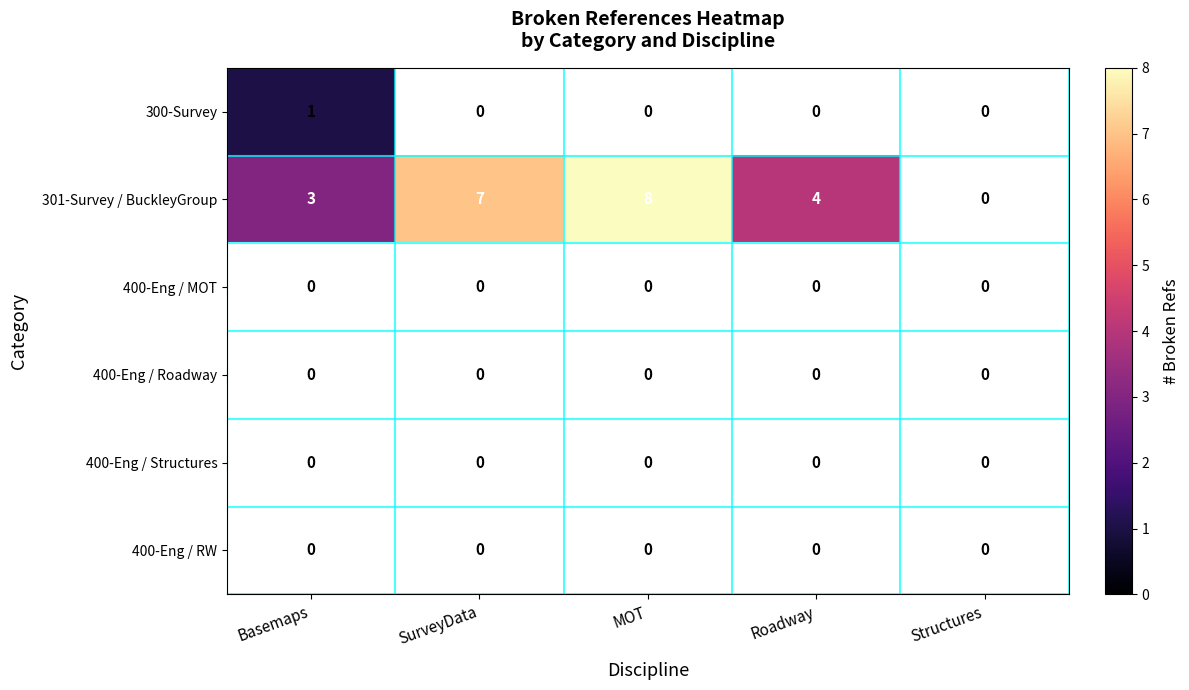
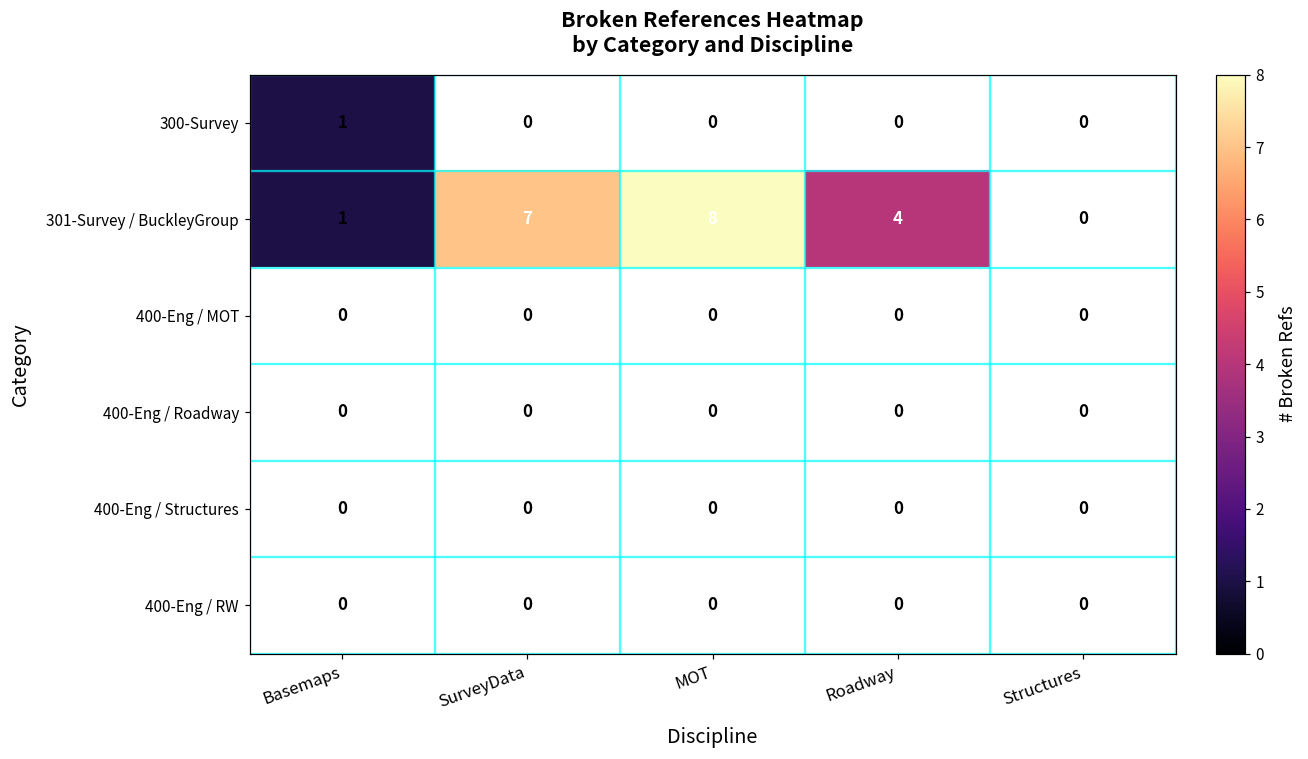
301-Survey / BuckleyGroup, Basemaps: 3 -> 1
